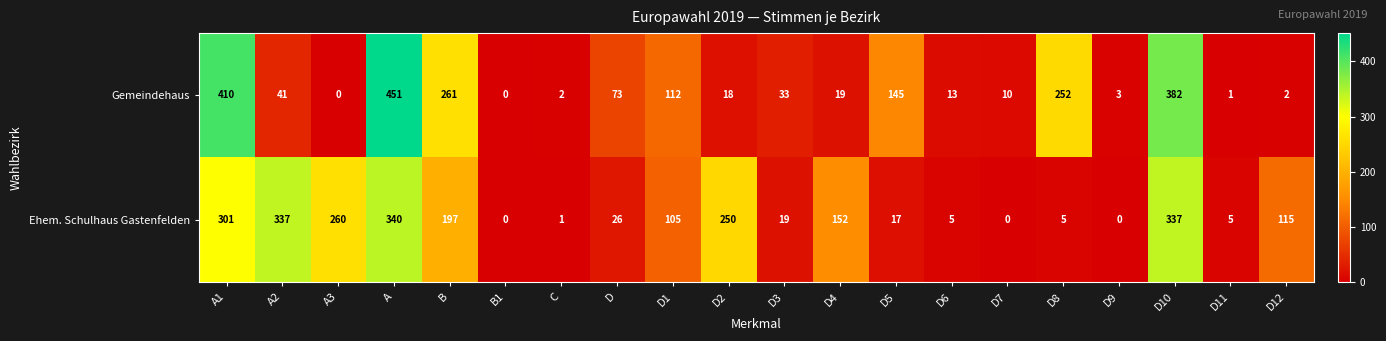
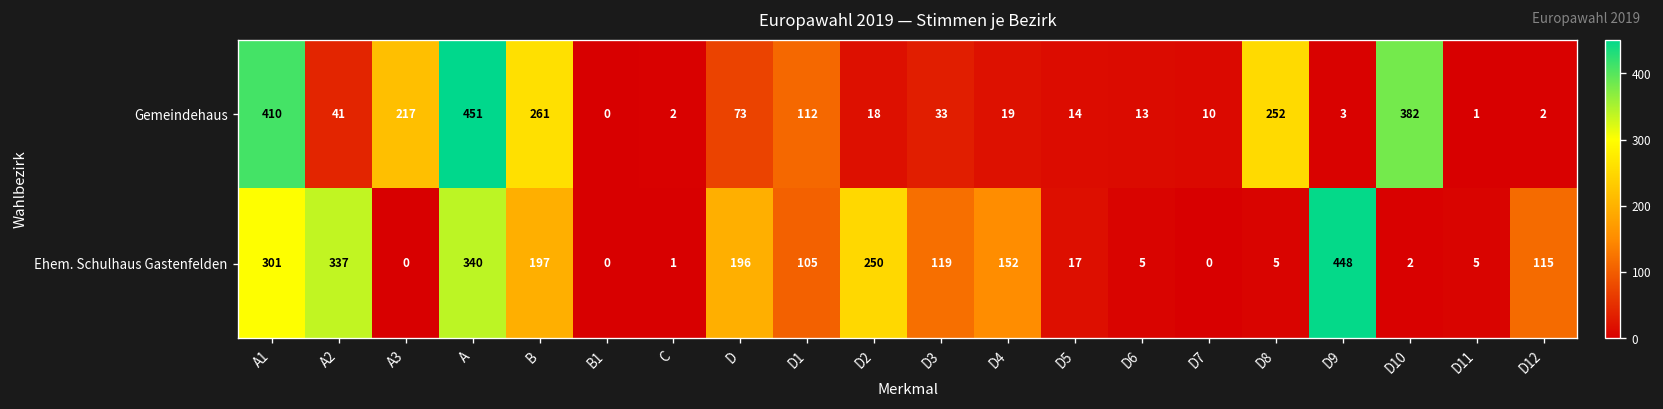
Gemeindehaus, A3: 0 -> 217
Gemeindehaus, D5: 145 -> 14
Ehem. Schulhaus Gastenfelden, A3: 260 -> 0
Ehem. Schulhaus Gastenfelden, D: 26 -> 196
Ehem. Schulhaus Gastenfelden, D3: 19 -> 119
Ehem. Schulhaus Gastenfelden, D9: 0 -> 448
Ehem. Schulhaus Gastenfelden, D10: 337 -> 2
